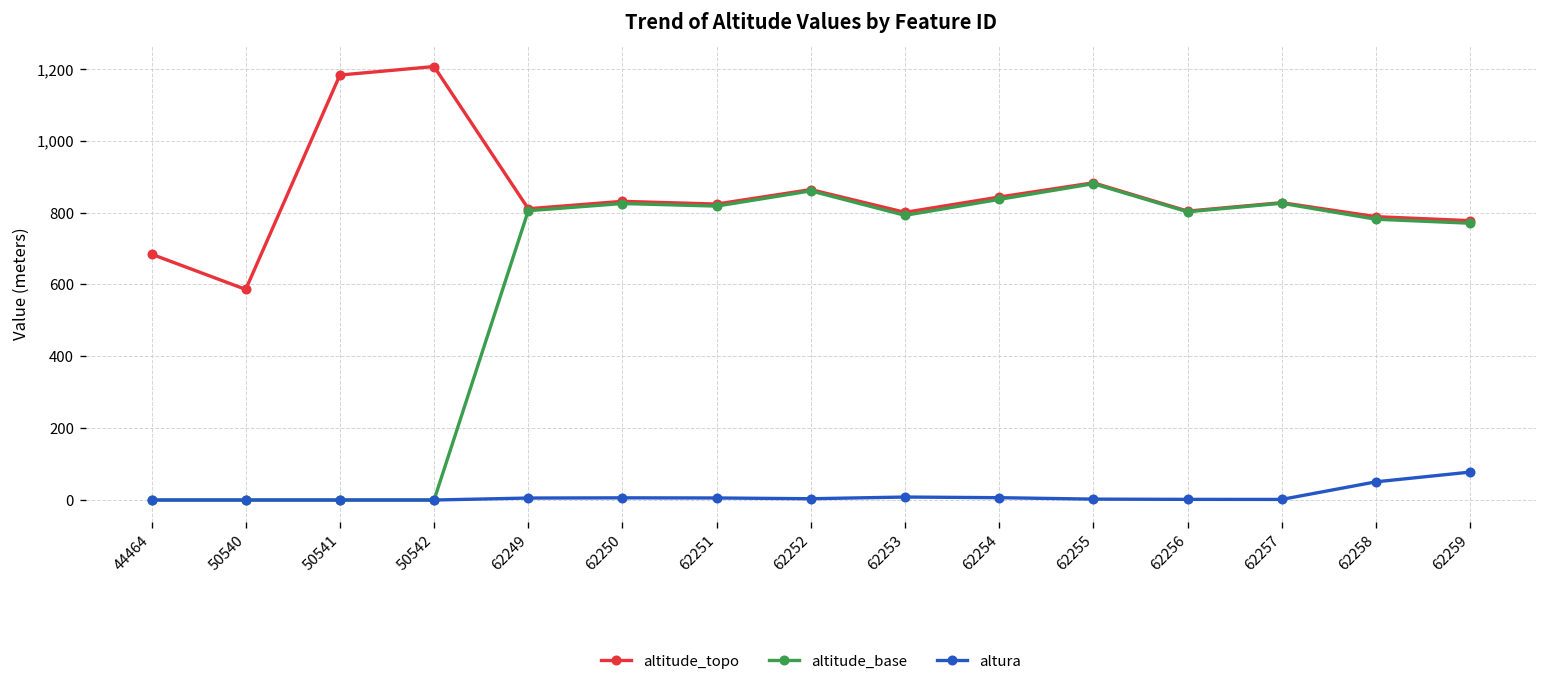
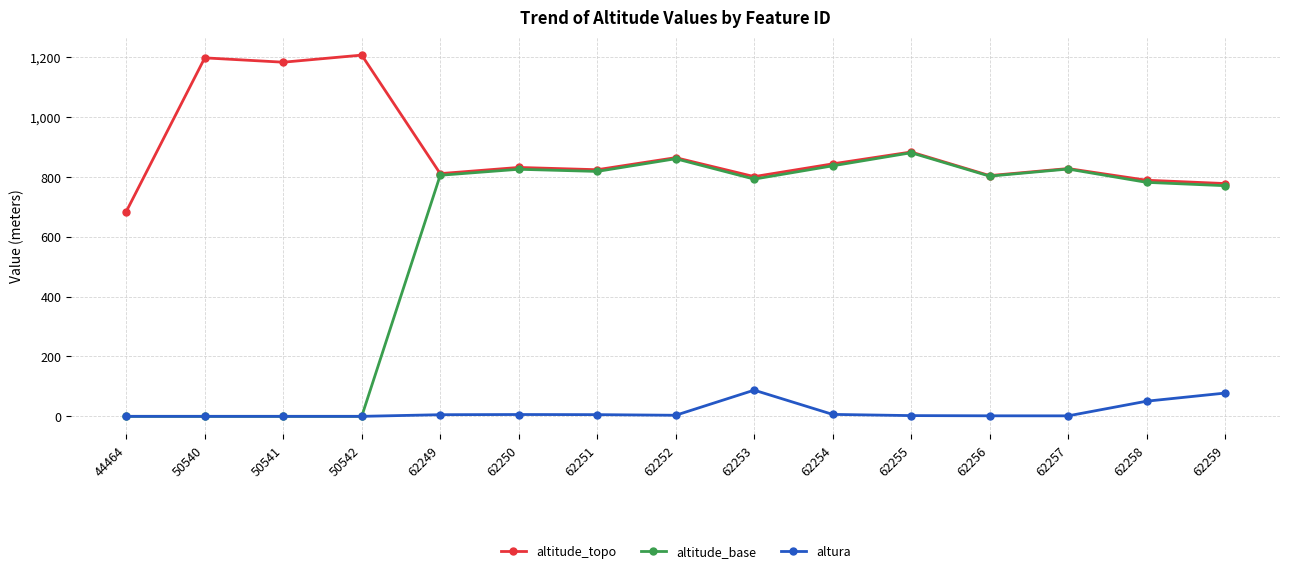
altitude_topo, 50540: 590 -> 1,200
altura, 62253: 10 -> 90
